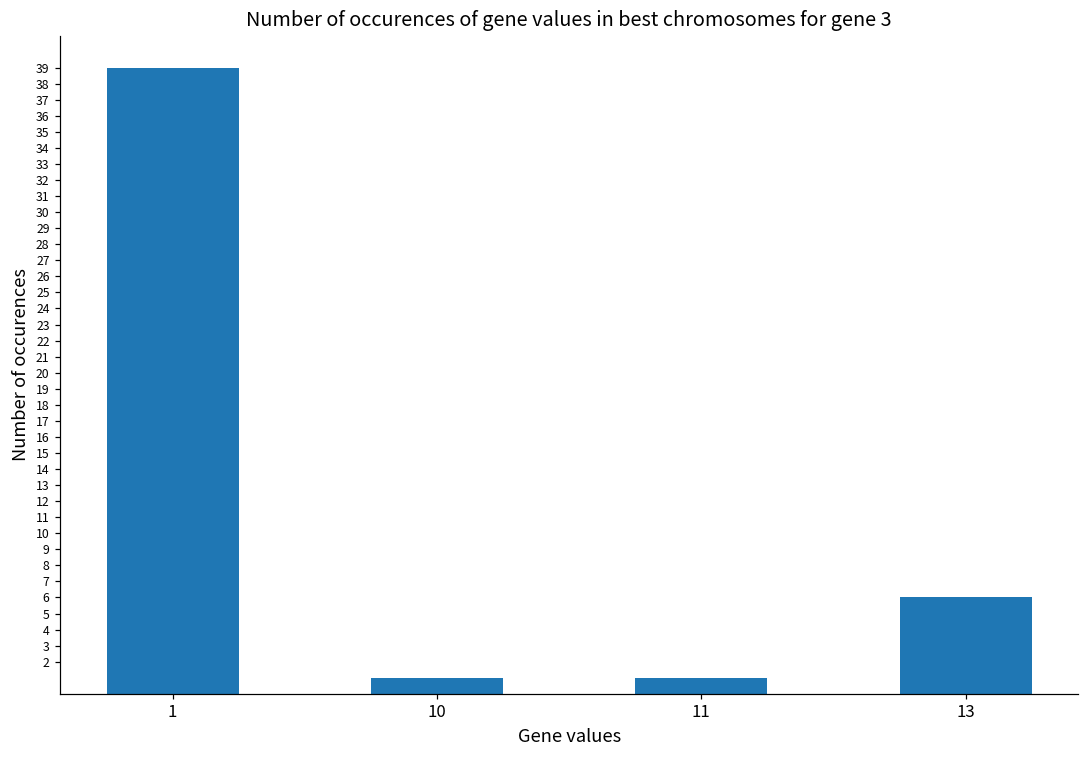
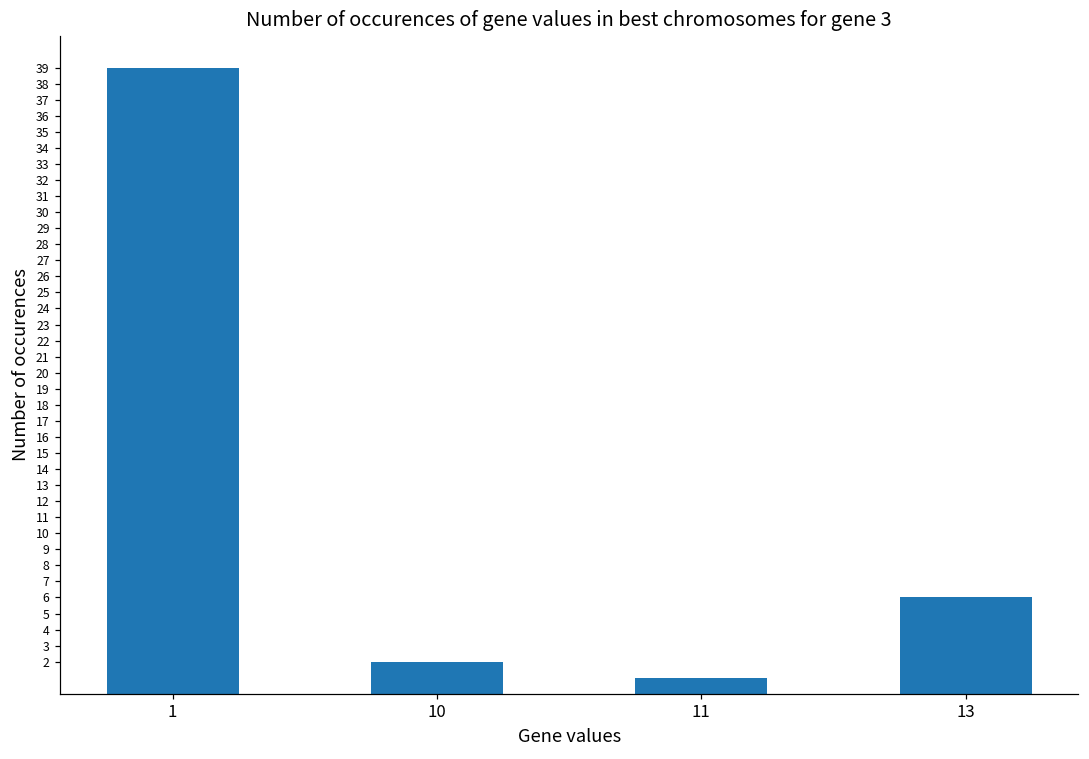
10: 1 -> 2
